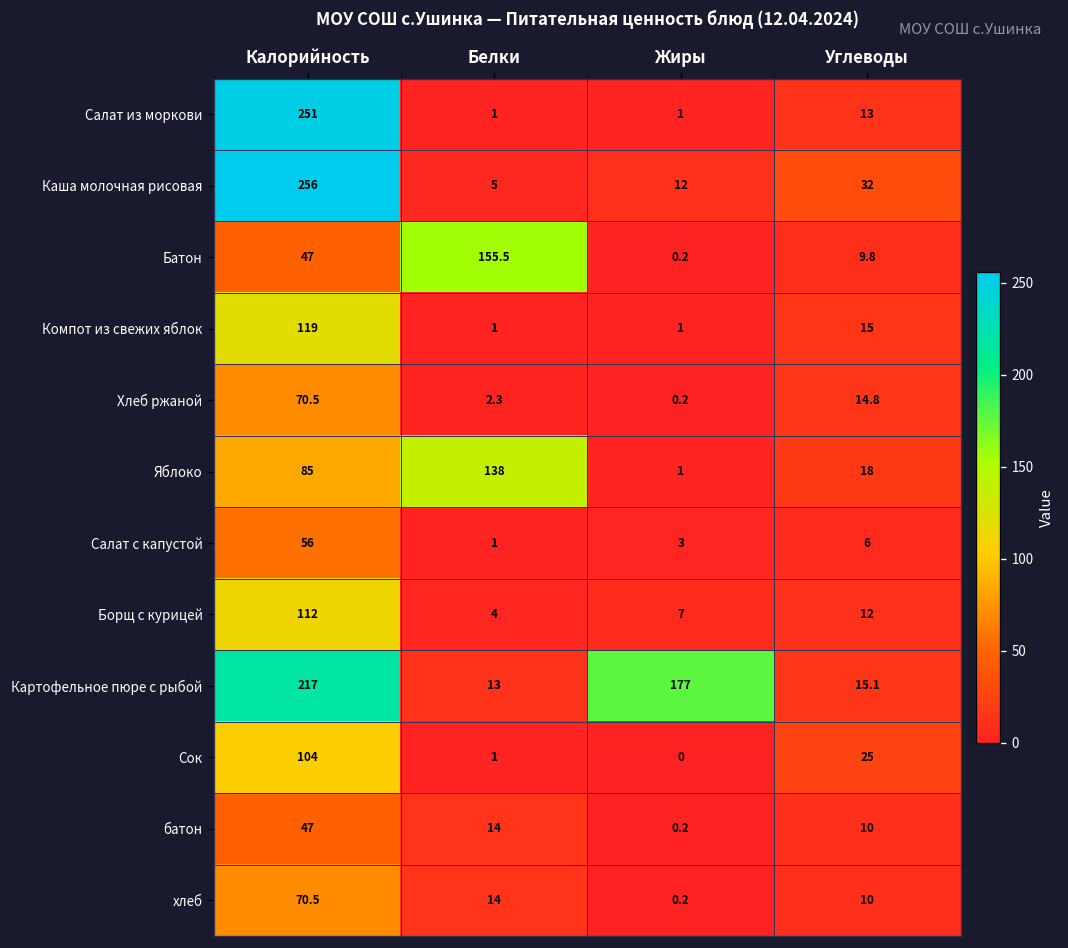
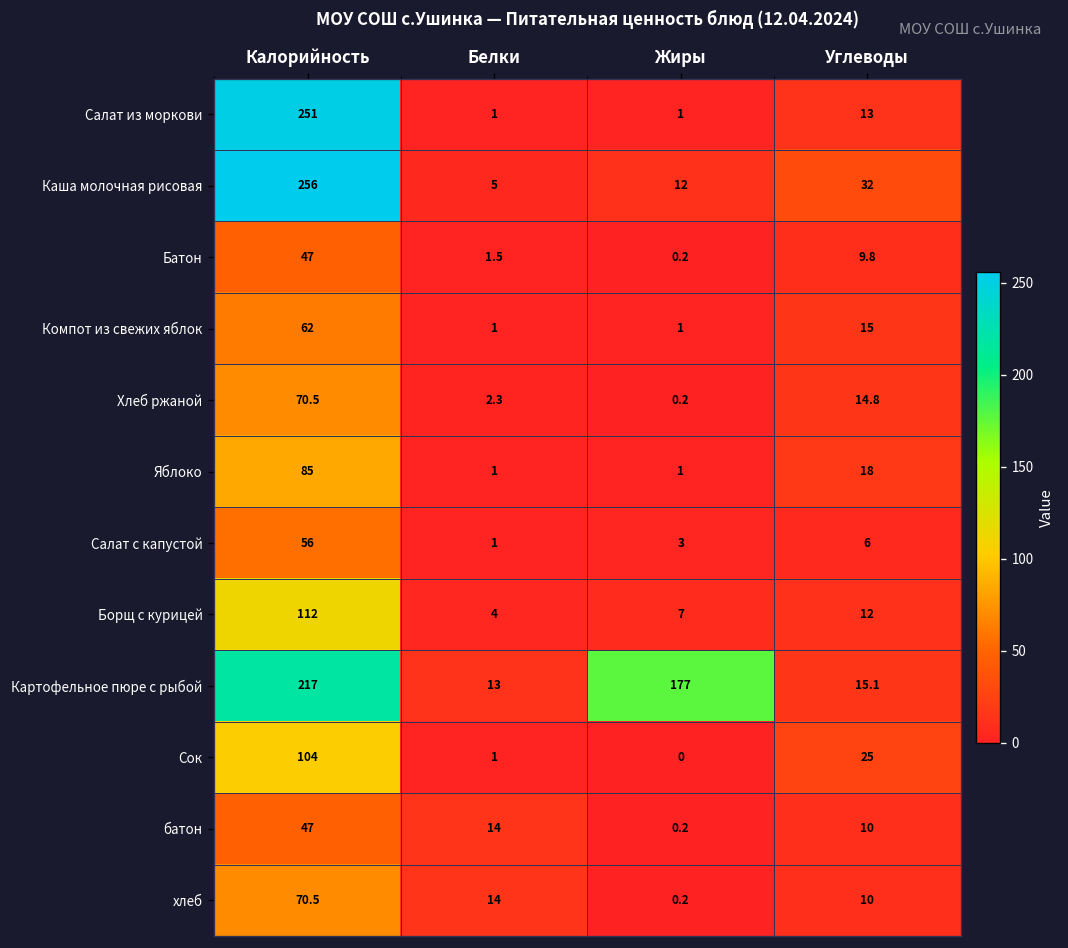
Батон, Белки: 155.5 -> 1.5
Компот из свежих яблок, Калорийность: 119 -> 62
Яблоко, Белки: 138 -> 1
